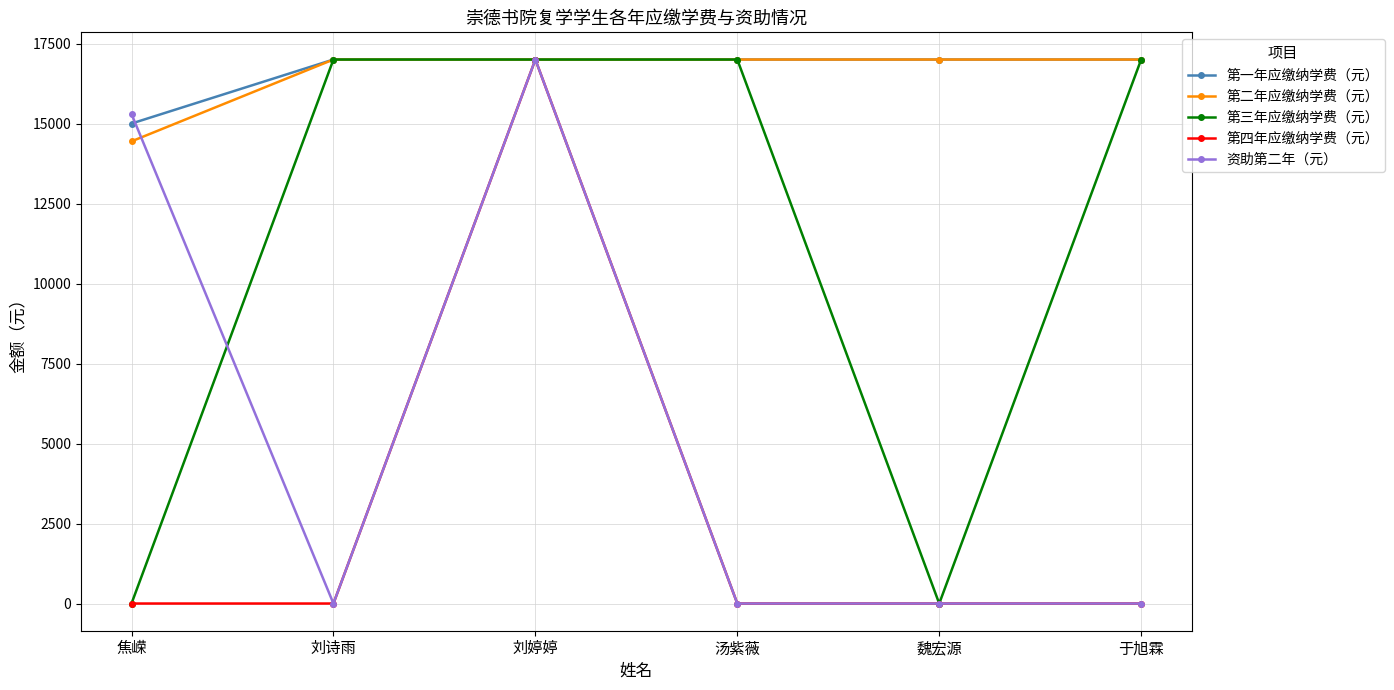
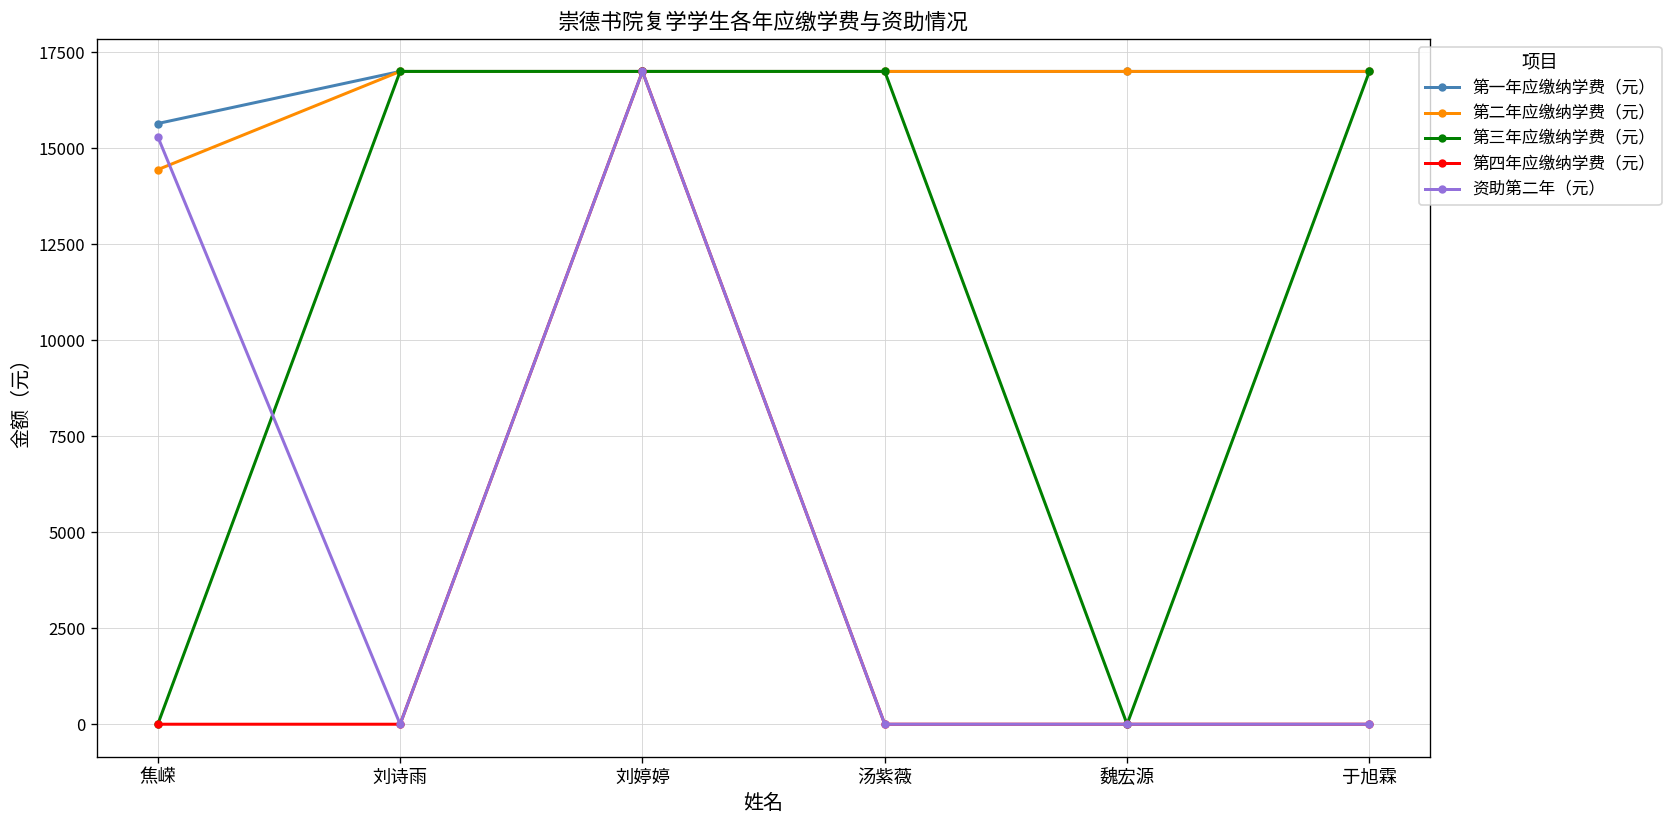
第一年应缴纳学费（元）, 焦嵘: 15000 -> 15600
